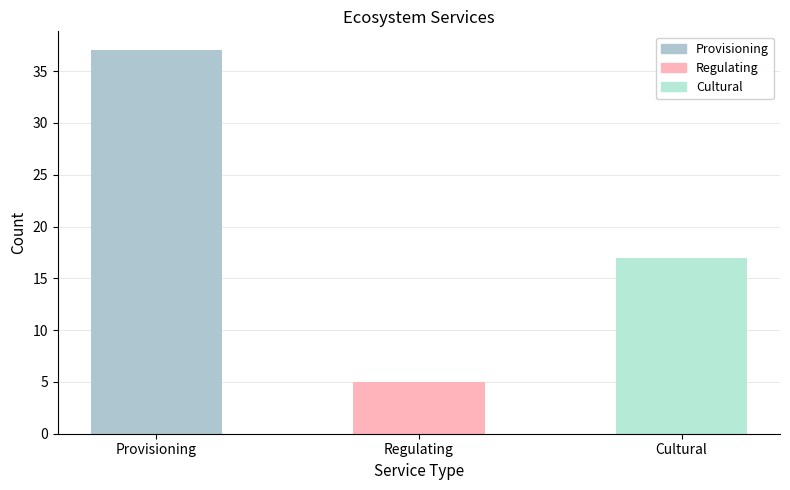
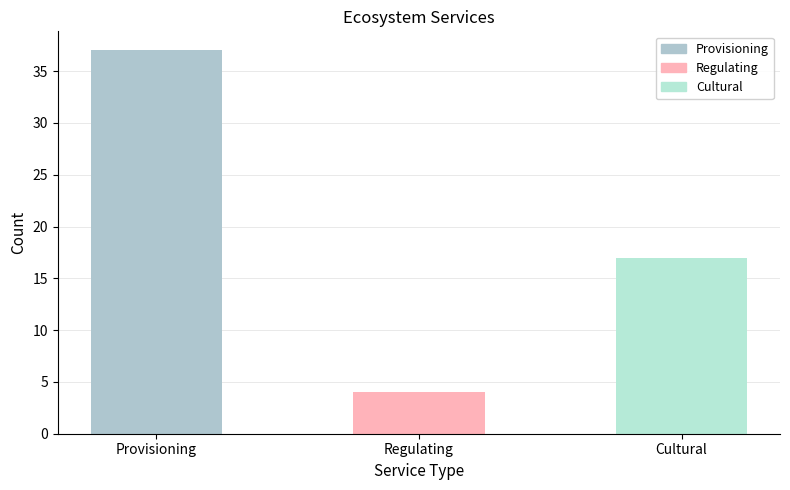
Regulating: 5 -> 4
